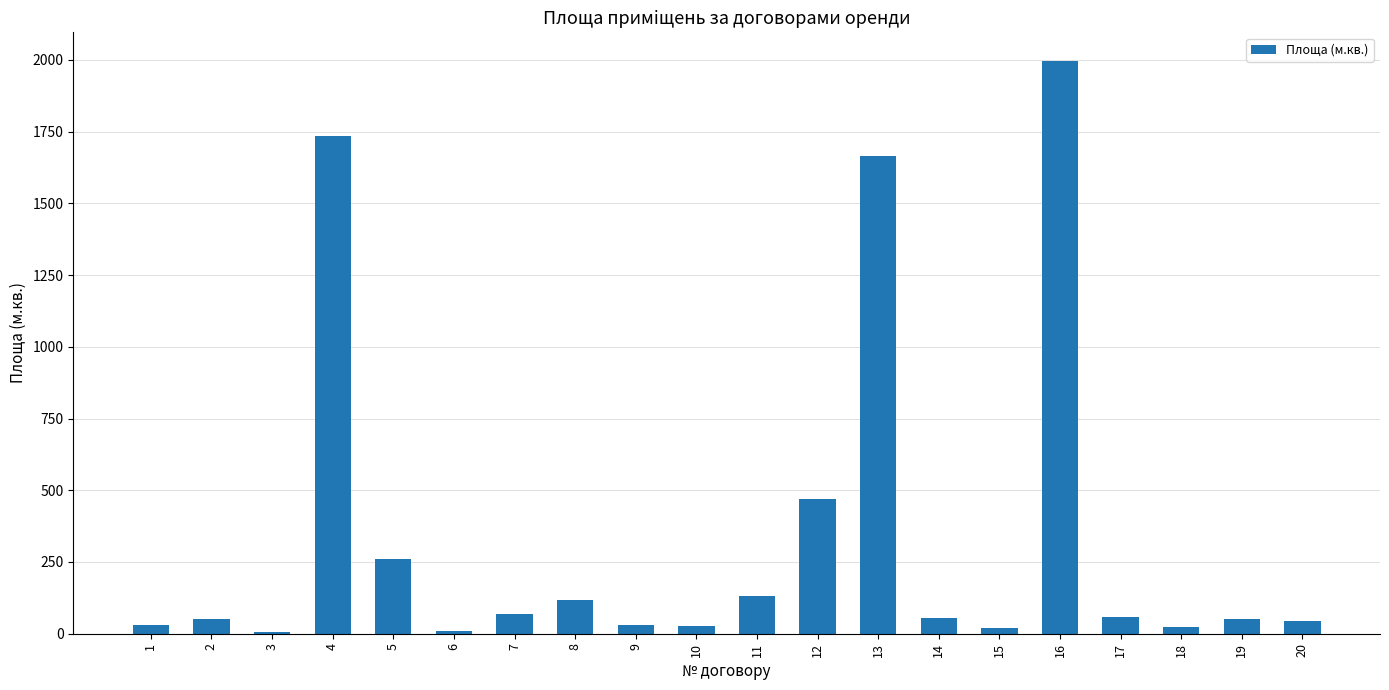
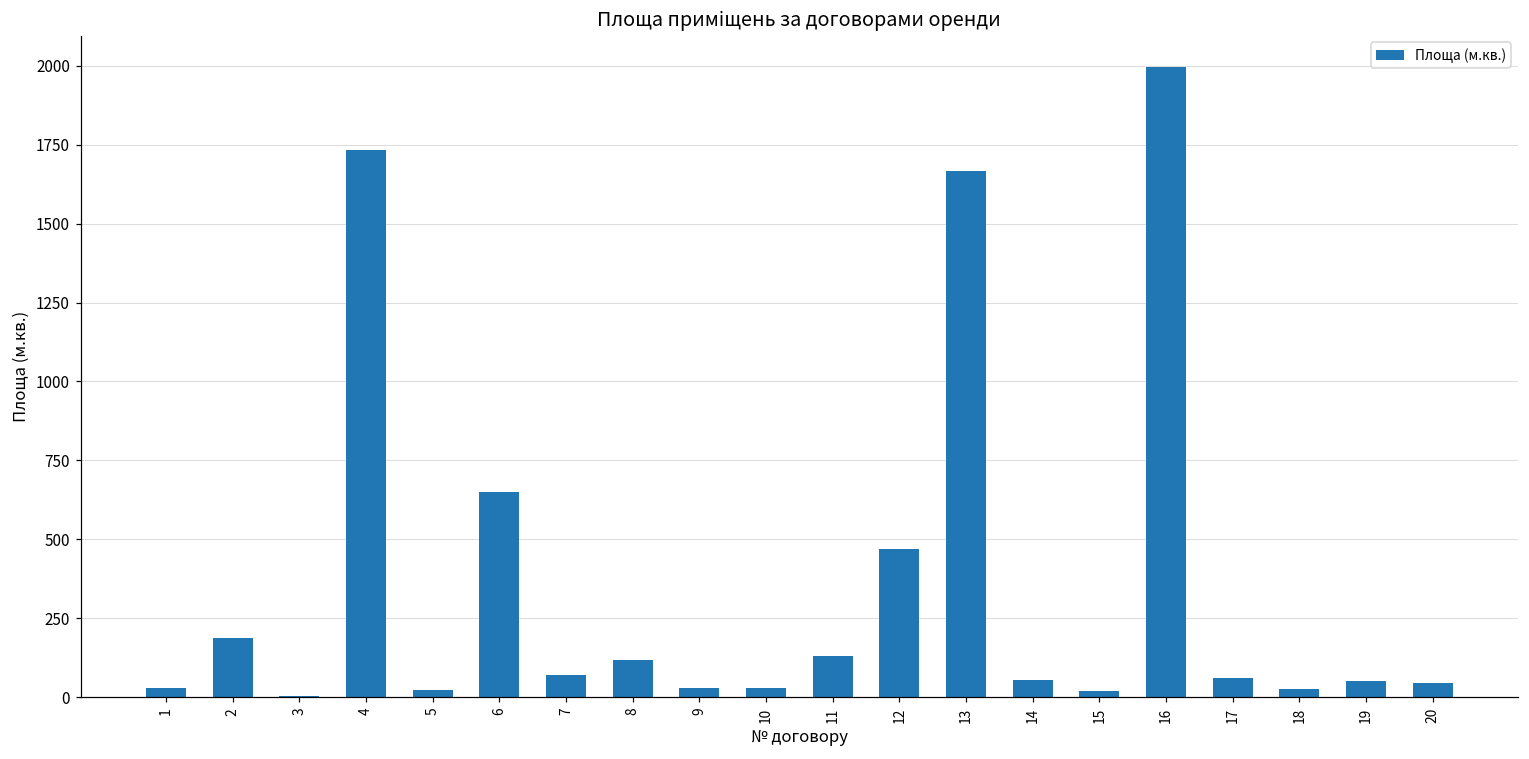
2: 50 -> 190
5: 260 -> 20
6: 10 -> 650
